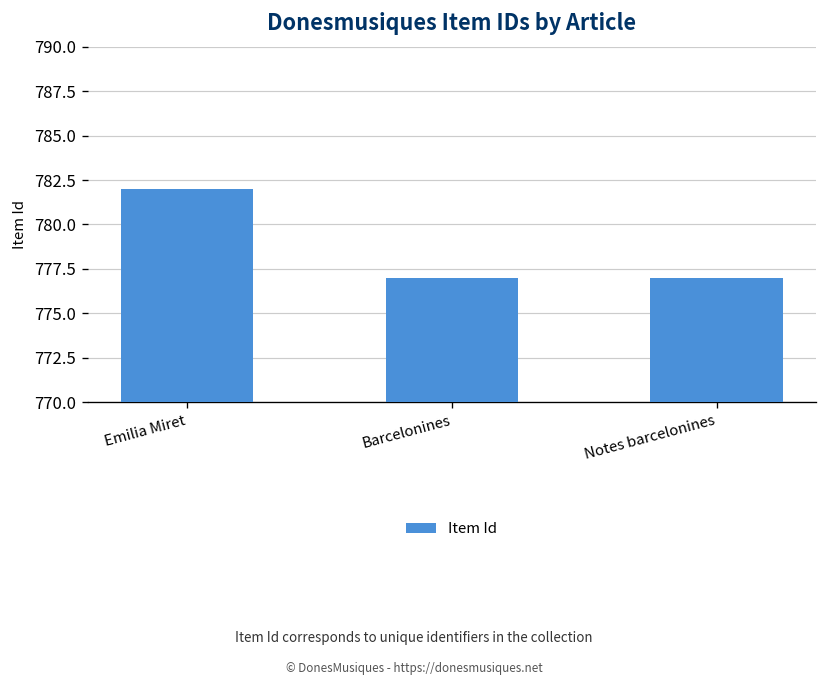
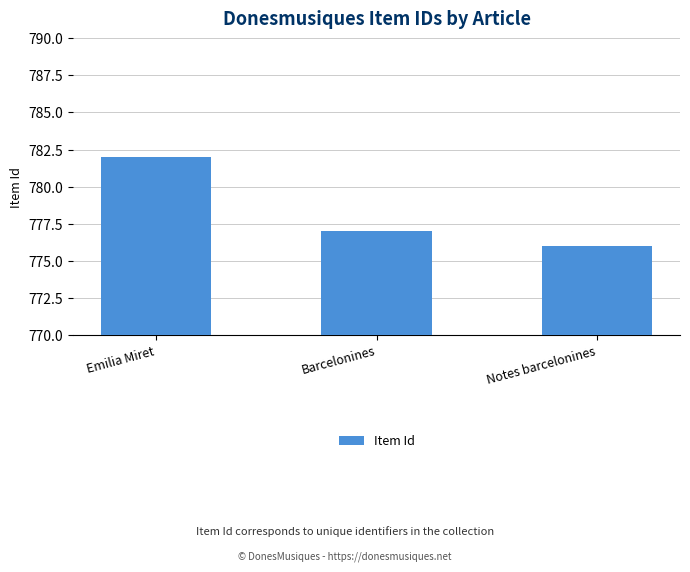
Notes barcelonines: 777 -> 776
